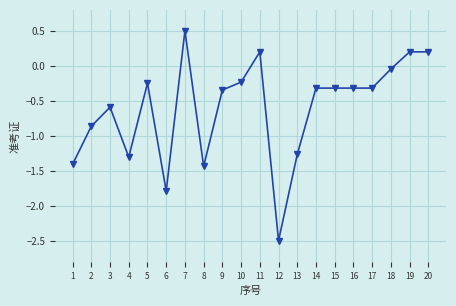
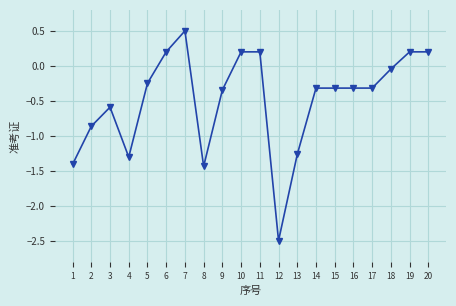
6: -1.8 -> 0.2
10: -0.2 -> 0.2
